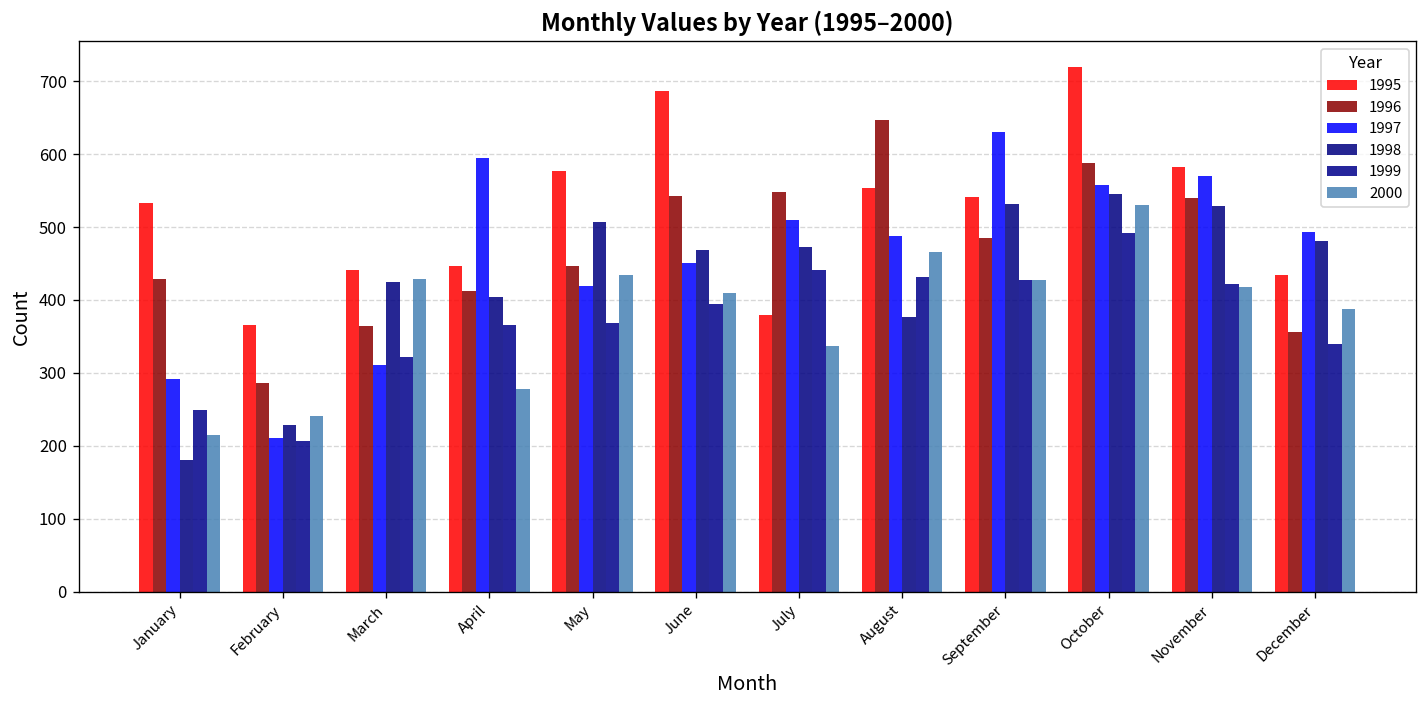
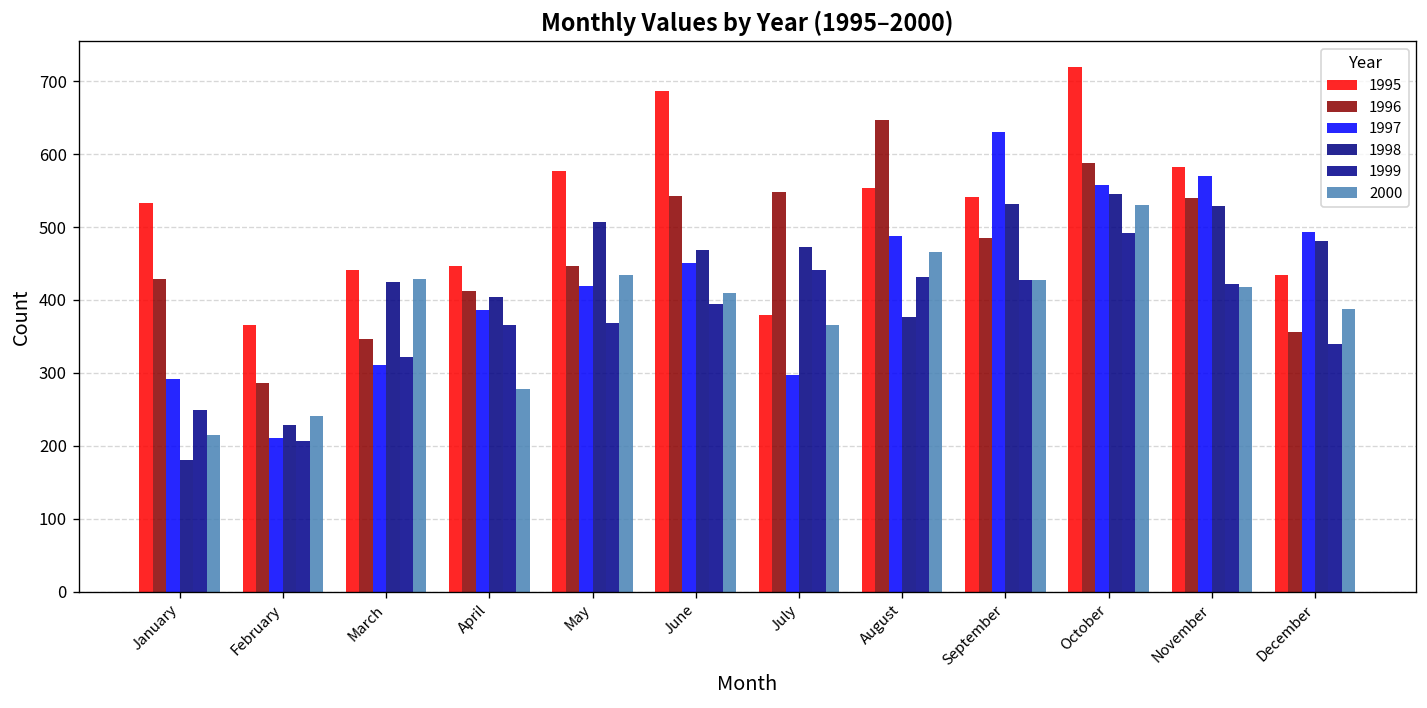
1996, March: 360 -> 350
1997, April: 600 -> 390
1997, July: 510 -> 300
2000, July: 340 -> 370
